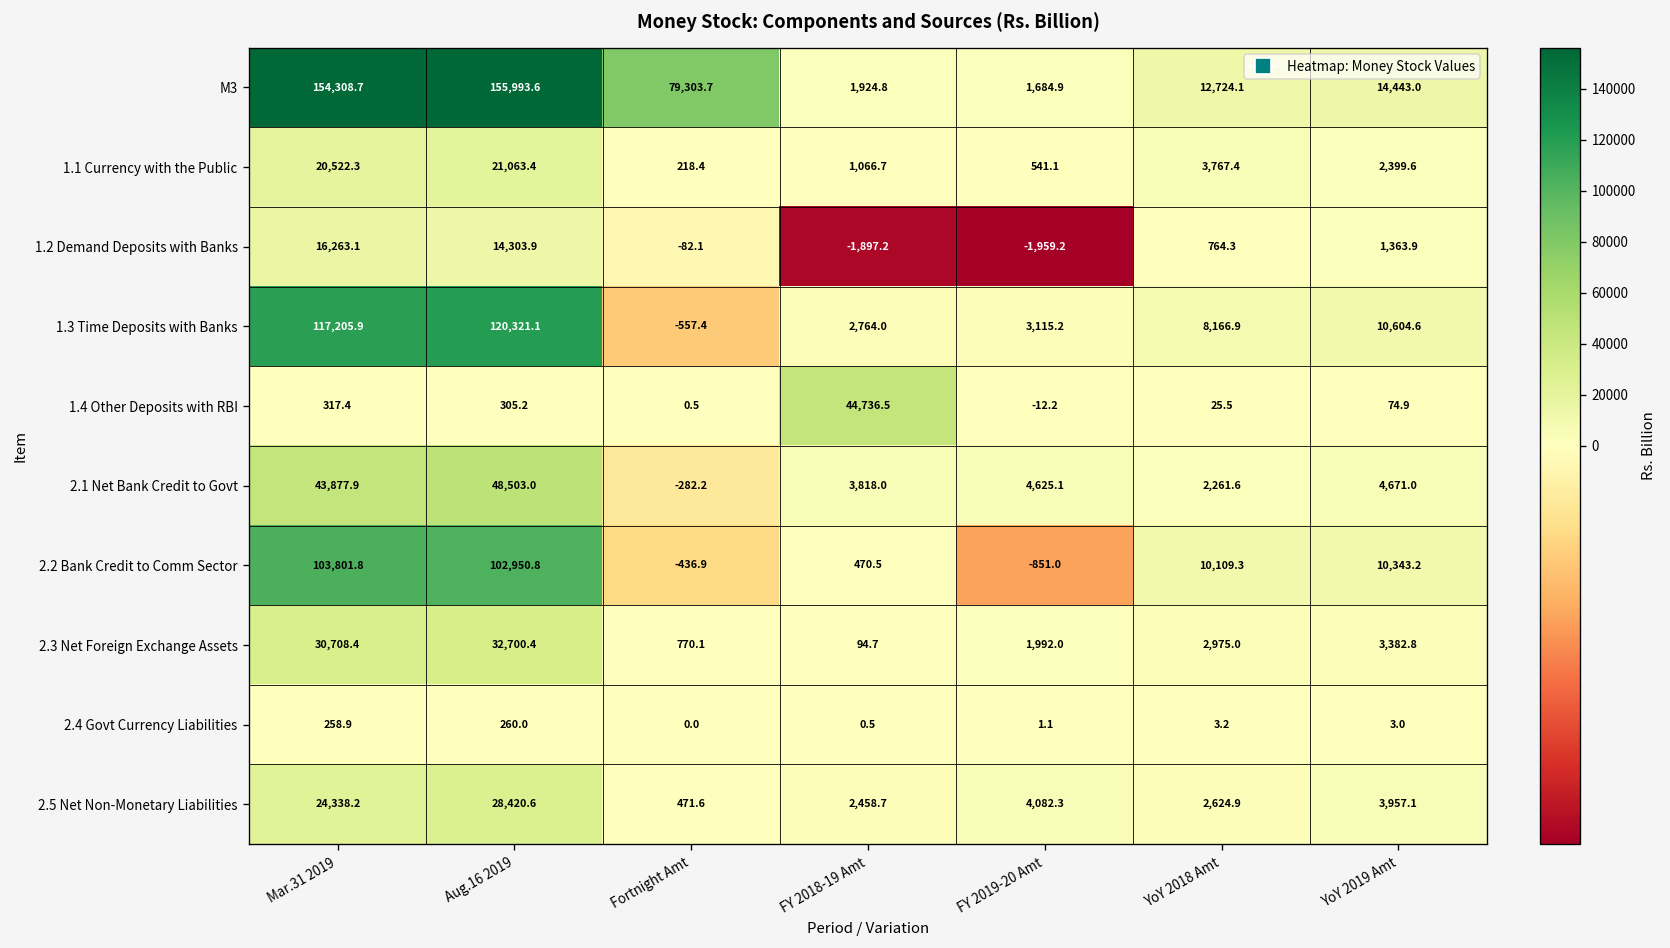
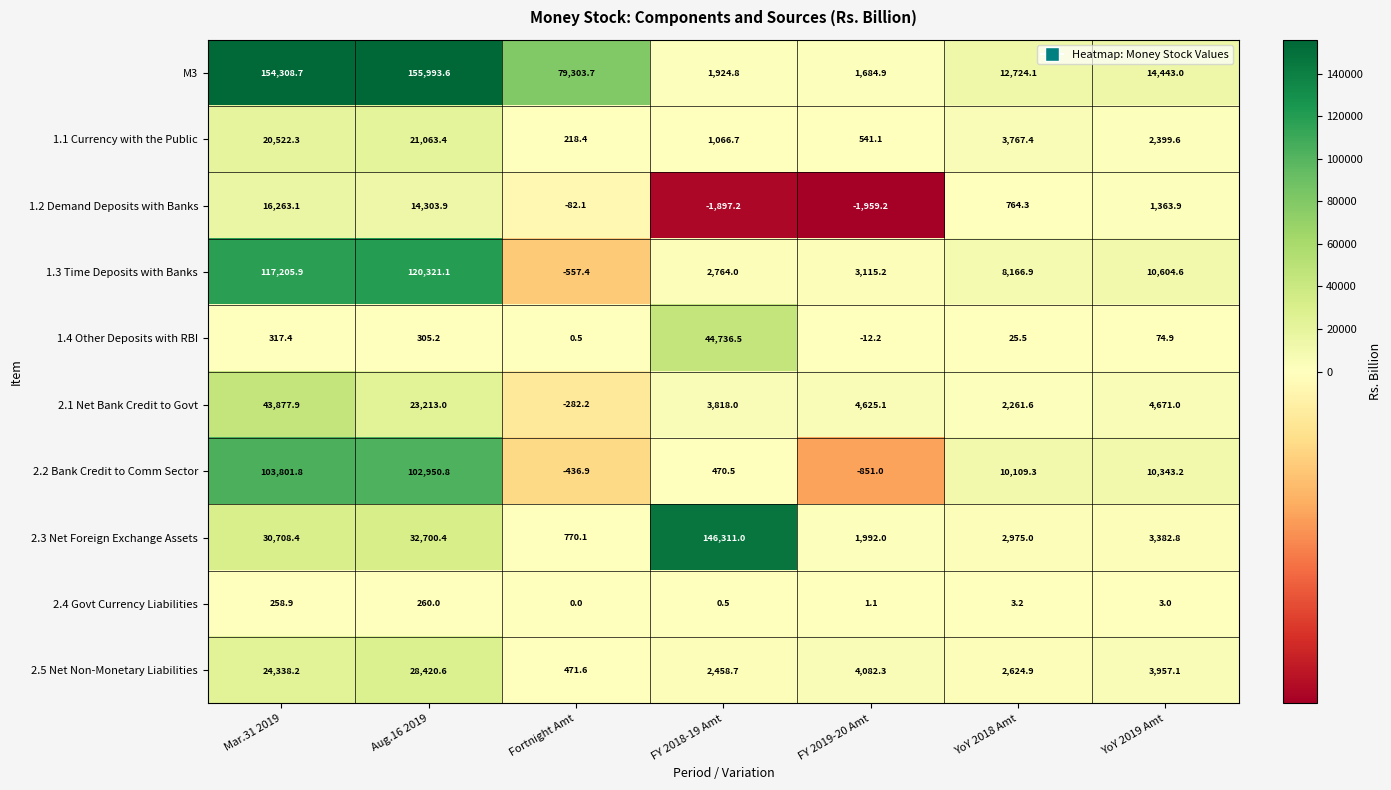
2.1 Net Bank Credit to Govt, Aug.16 2019: 48,503.0 -> 23,213.0
2.3 Net Foreign Exchange Assets, FY 2018-19 Amt: 94.7 -> 146,311.0
